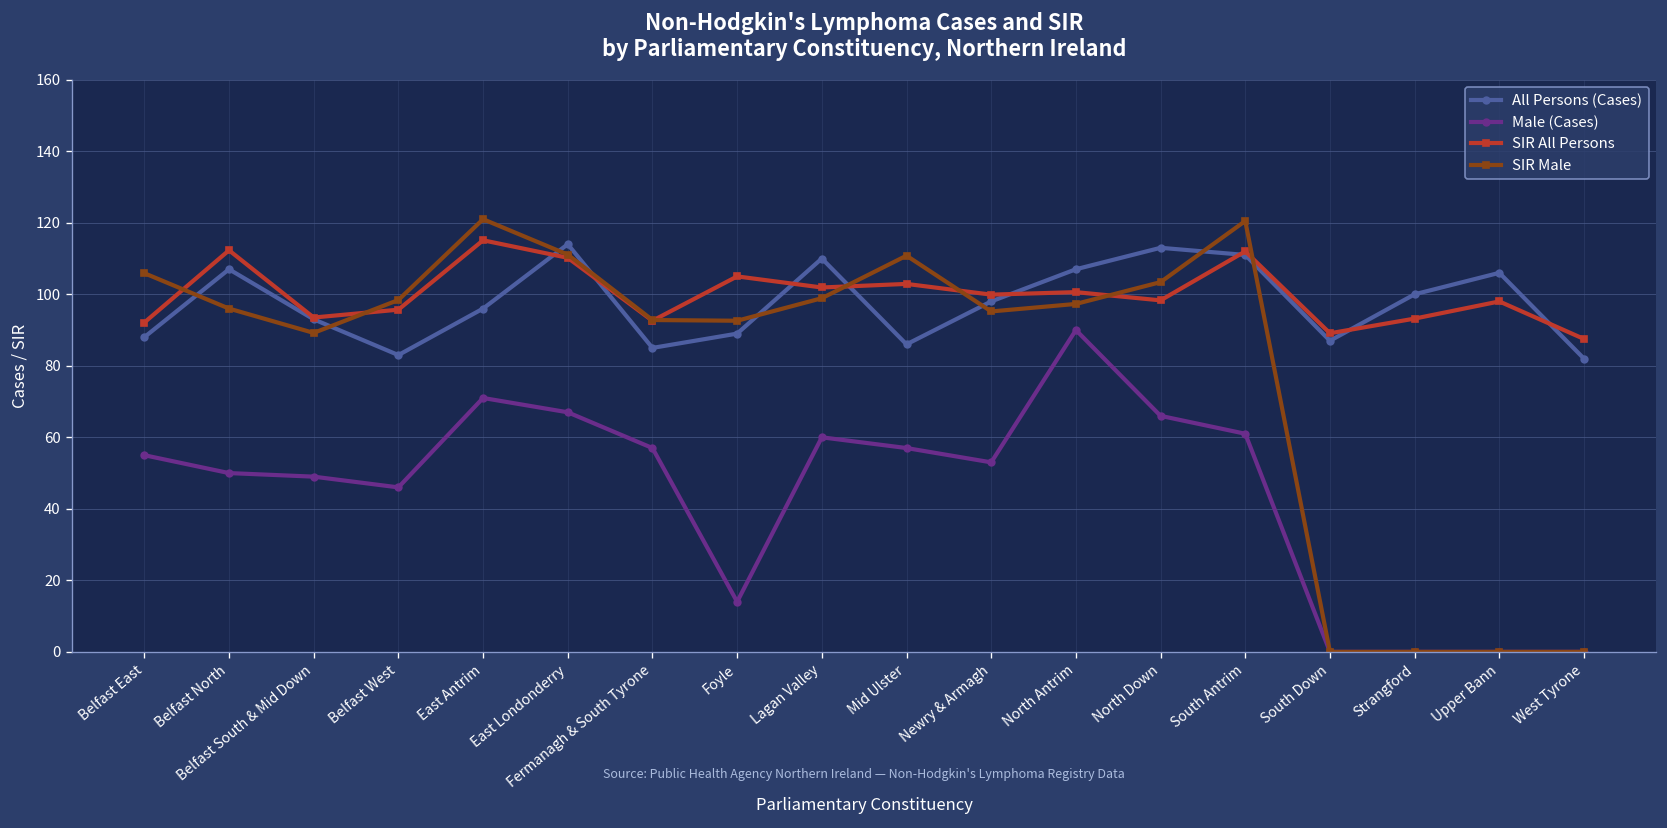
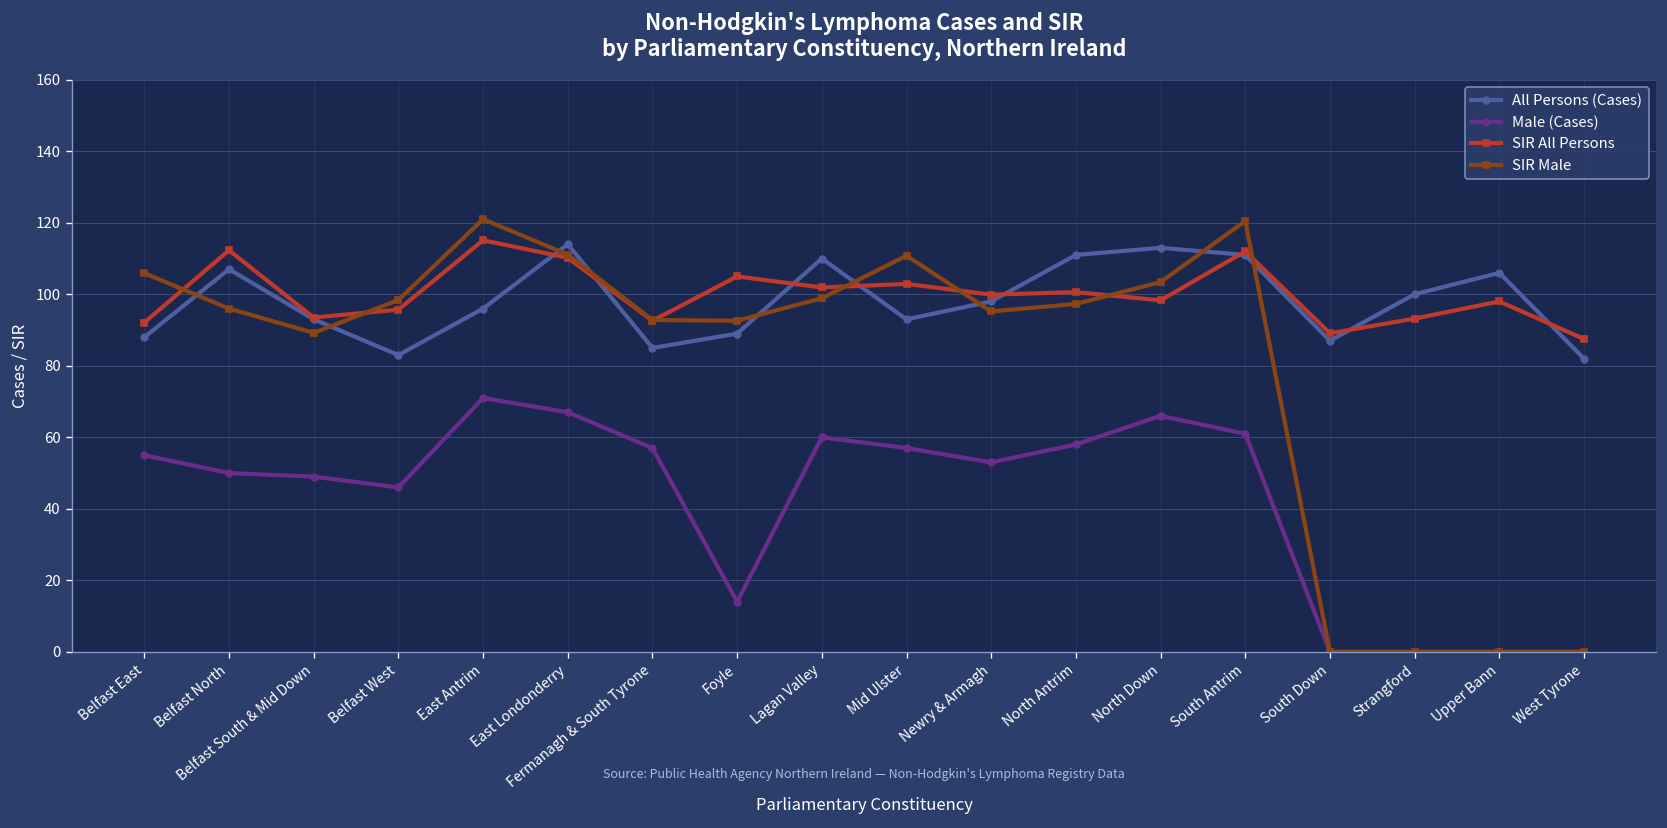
All Persons (Cases), Mid Ulster: 86 -> 93
All Persons (Cases), North Antrim: 107 -> 111
Male (Cases), North Antrim: 90 -> 58
